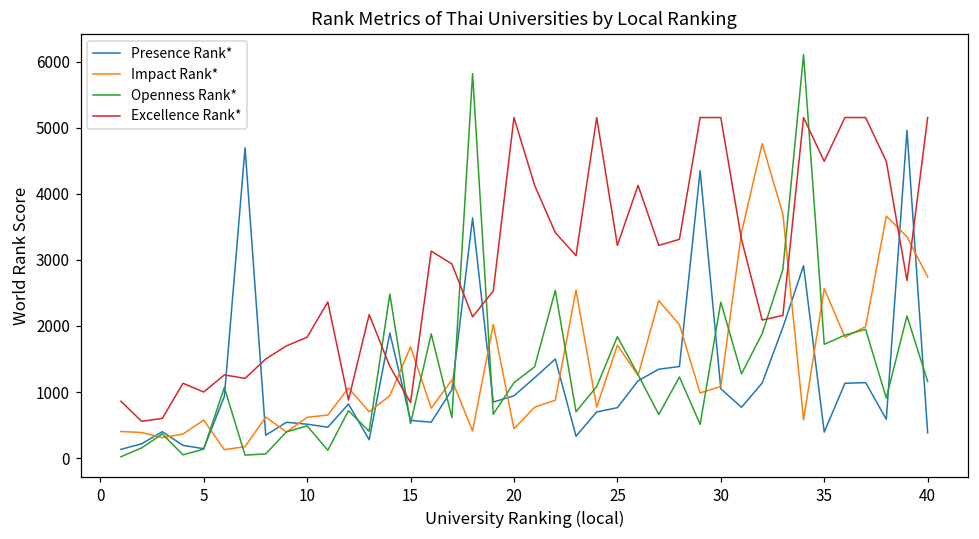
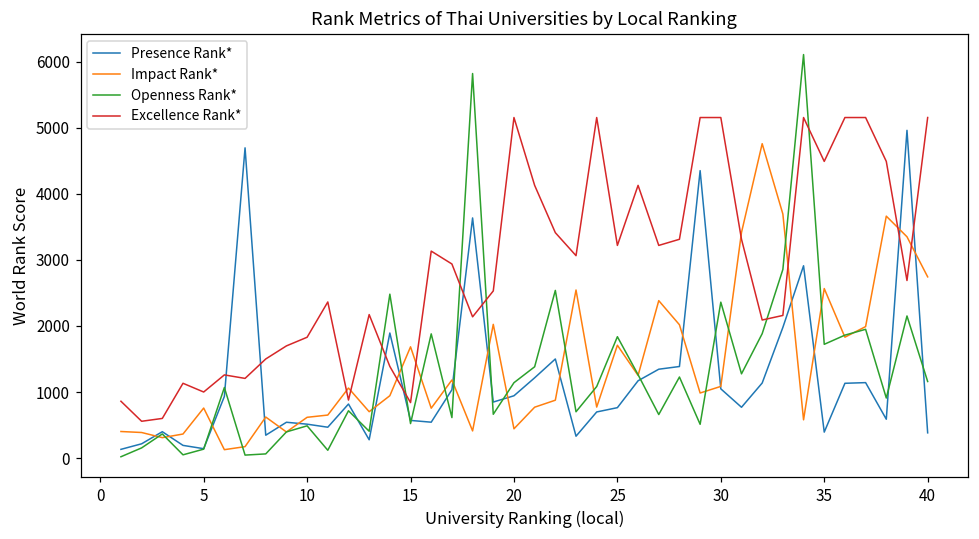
Impact Rank*, 5: 600 -> 800
